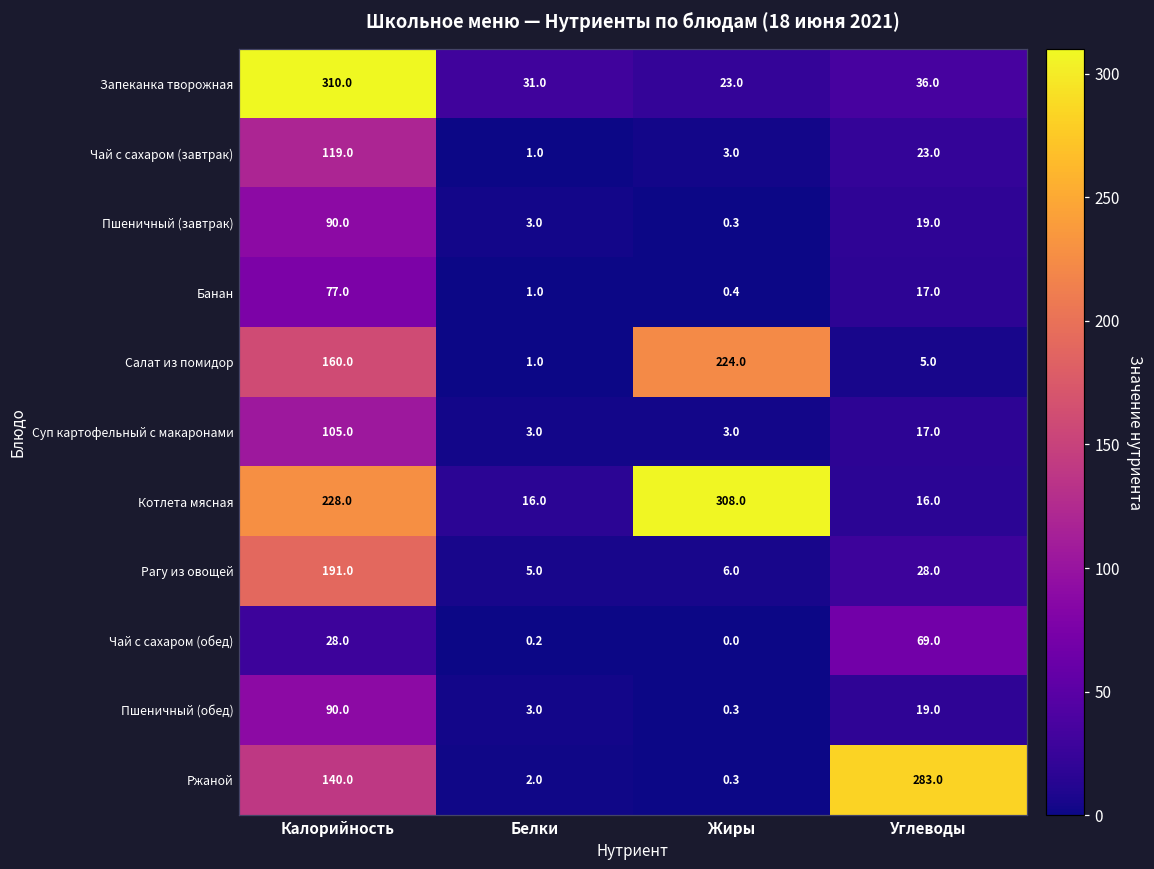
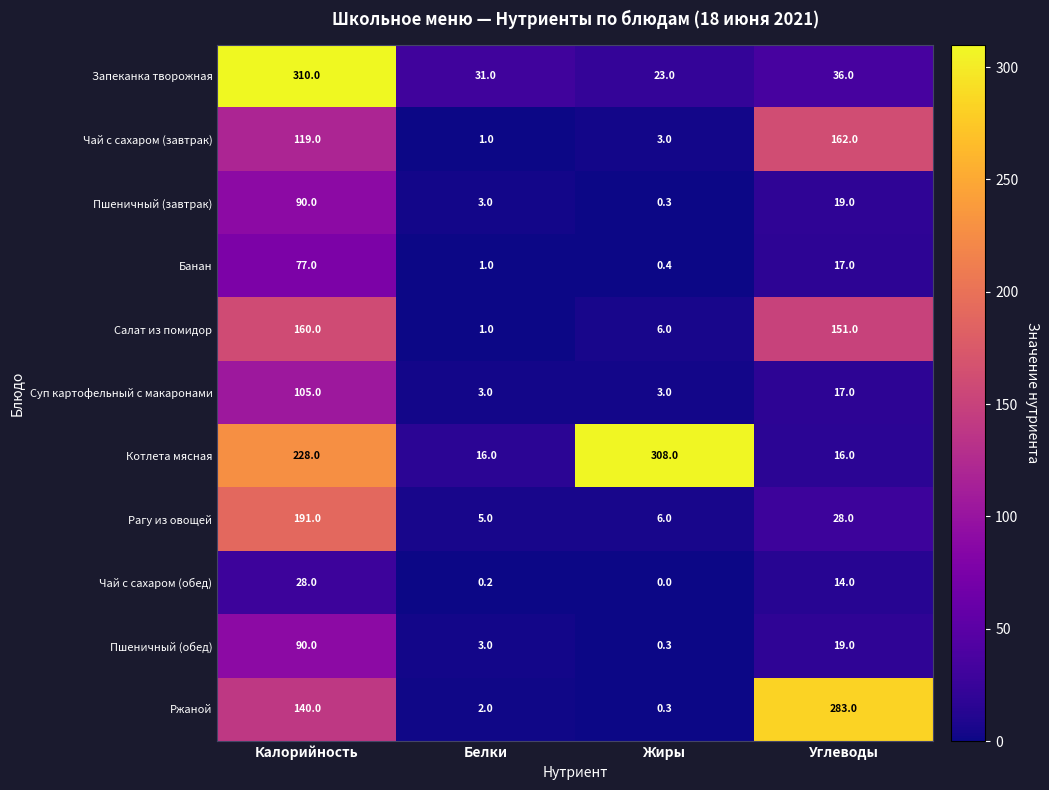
Чай с сахаром (завтрак), Углеводы: 23.0 -> 162.0
Салат из помидор, Жиры: 224.0 -> 6.0
Салат из помидор, Углеводы: 5.0 -> 151.0
Чай с сахаром (обед), Углеводы: 69.0 -> 14.0
